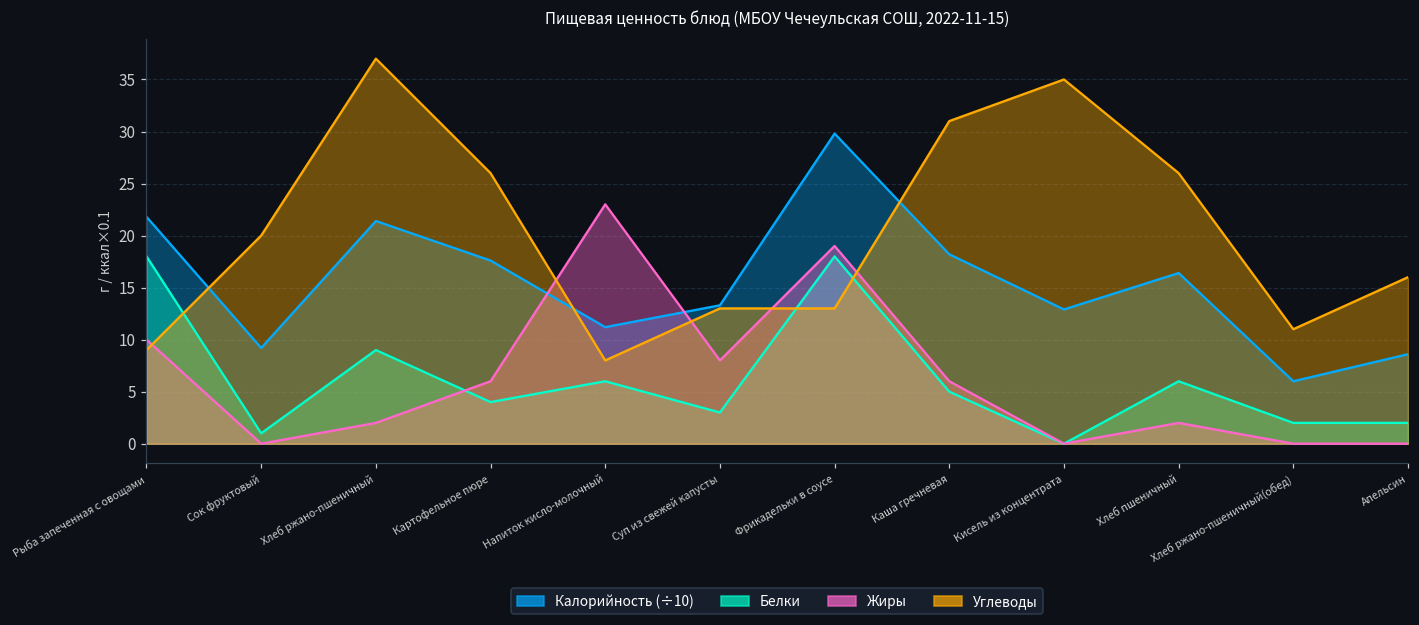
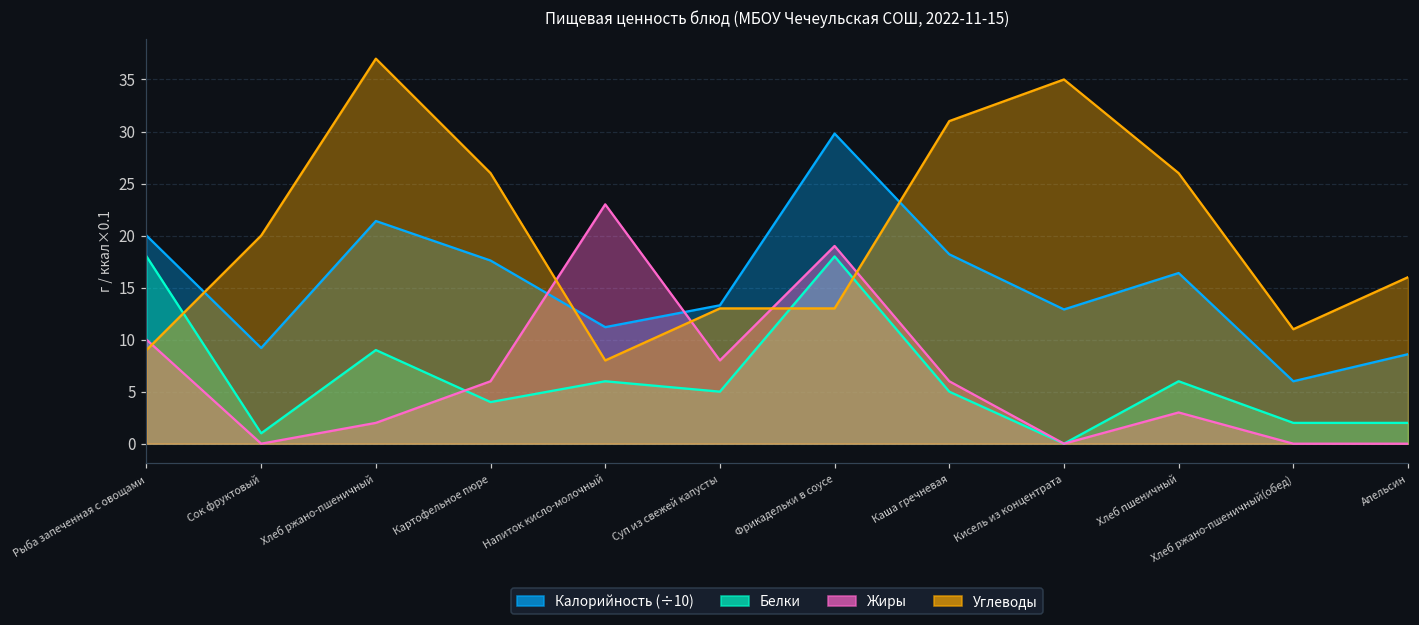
Калорийность (÷10), Рыба запеченная с овощами: 22 -> 20
Белки, Суп из свежей капусты: 3 -> 5
Жиры, Хлеб пшеничный: 2 -> 3
